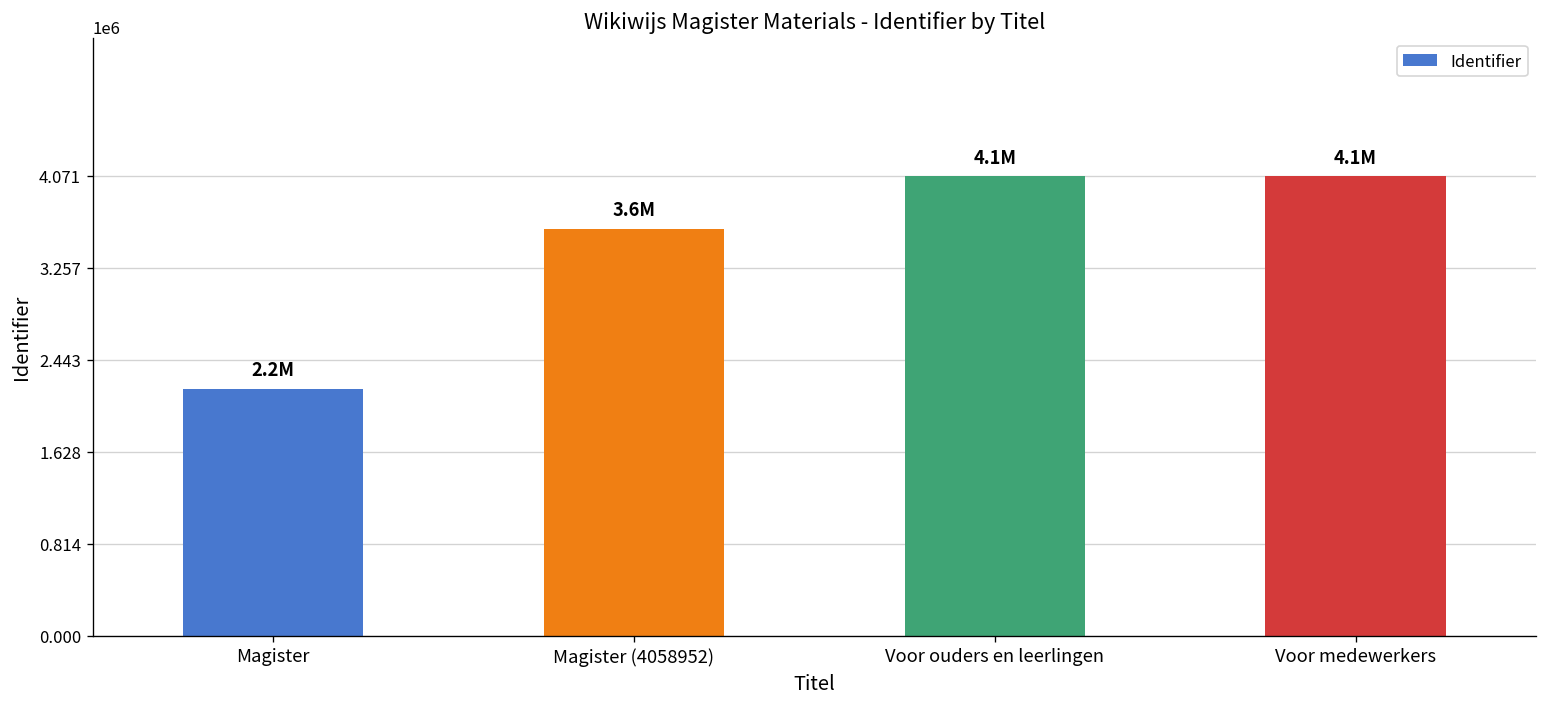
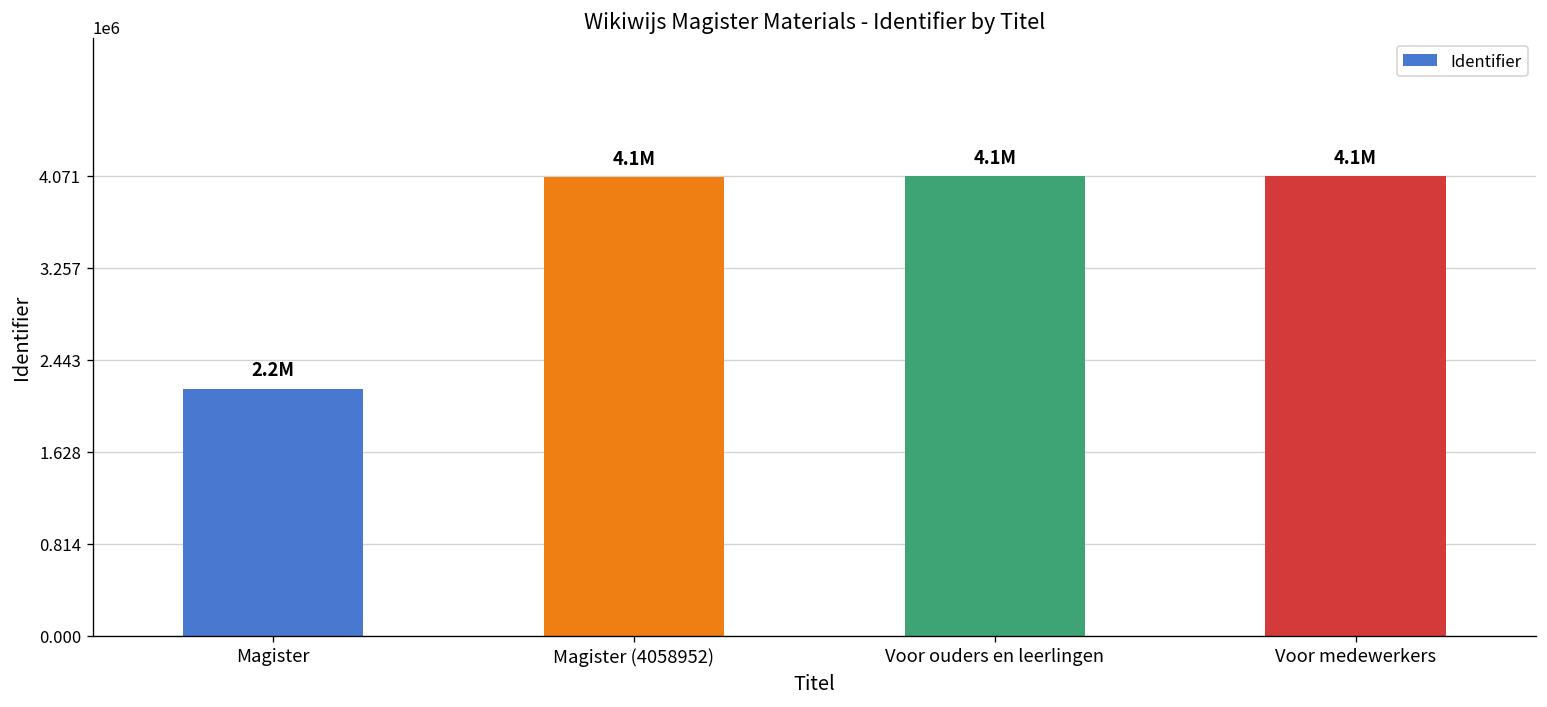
Magister (4058952): 3.6M -> 4.1M
